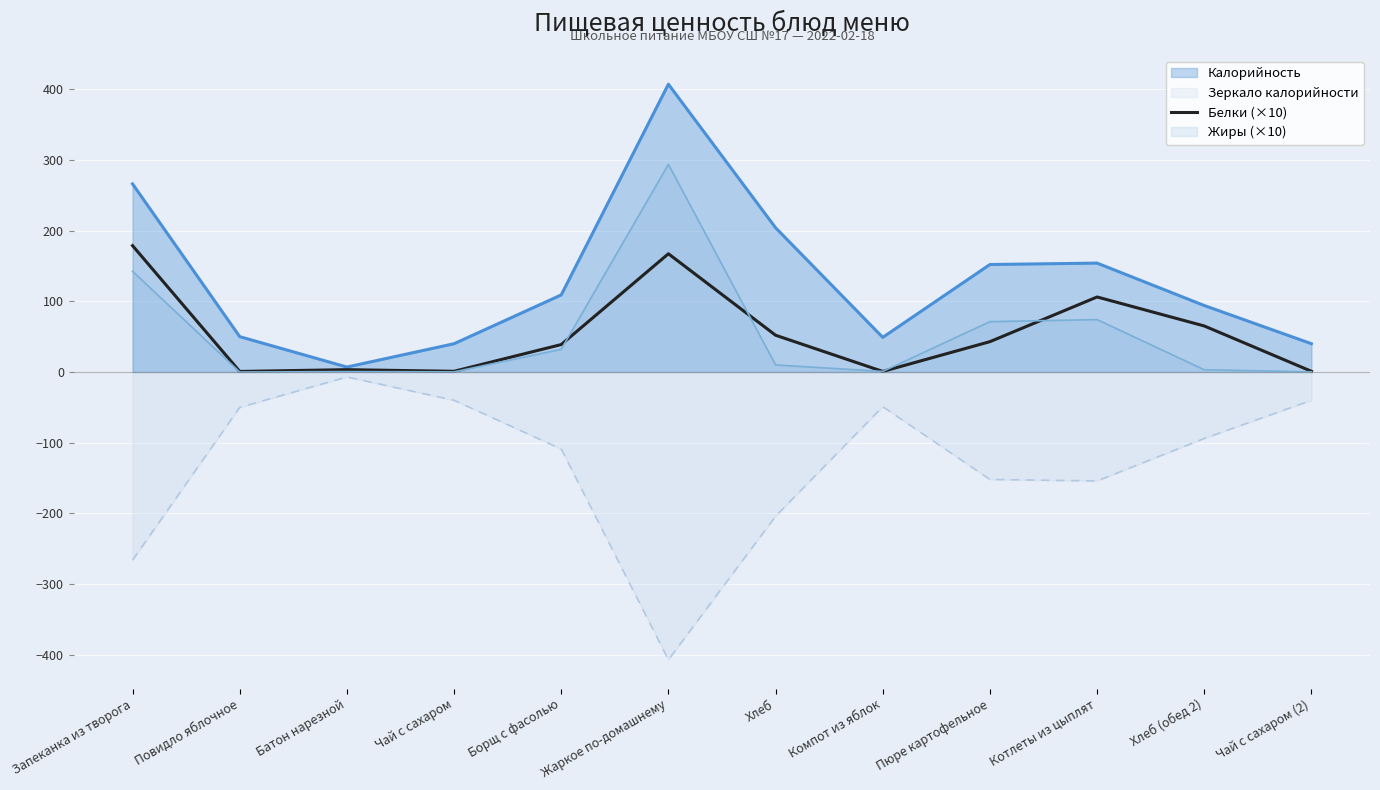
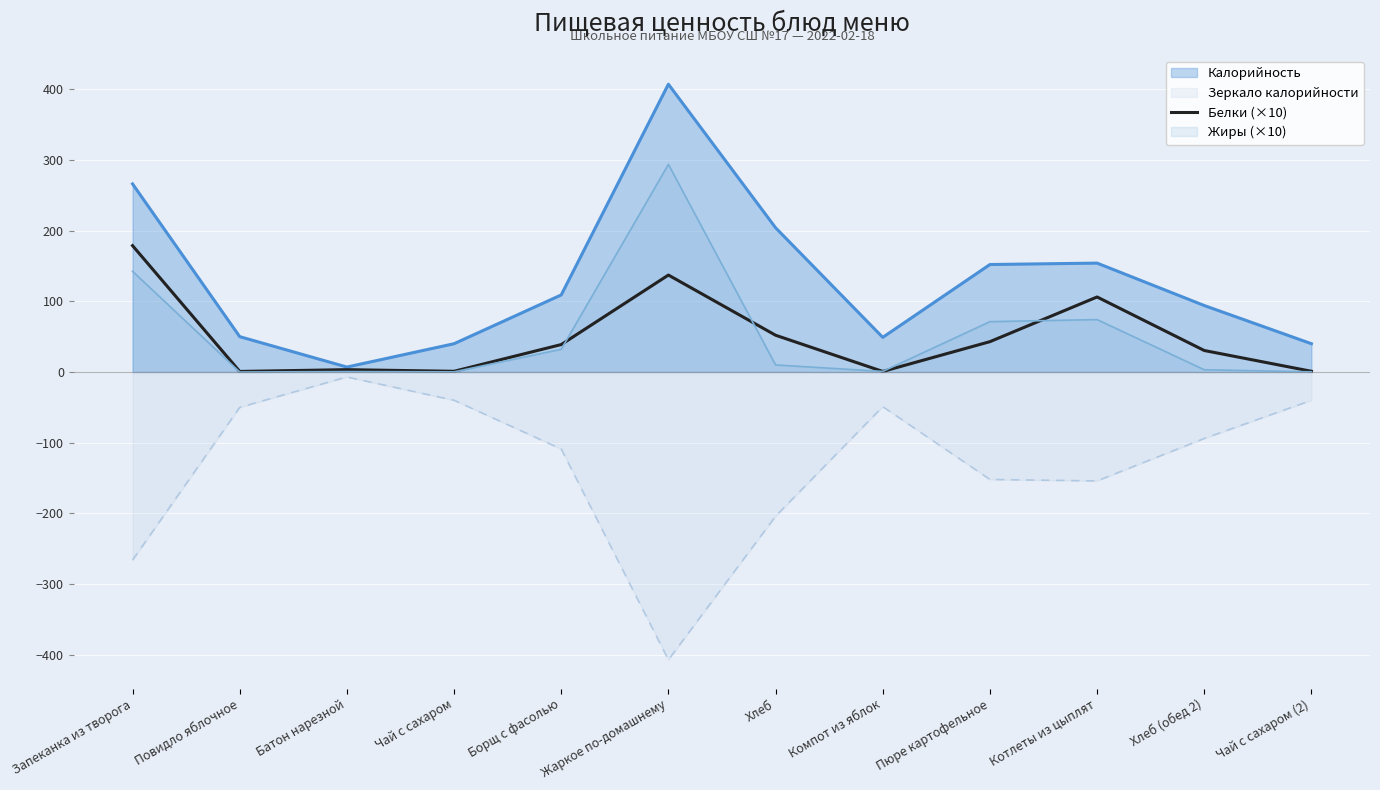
Белки (×10), Жаркое по-домашнему: 170 -> 140
Белки (×10), Хлеб (обед 2): 70 -> 30
